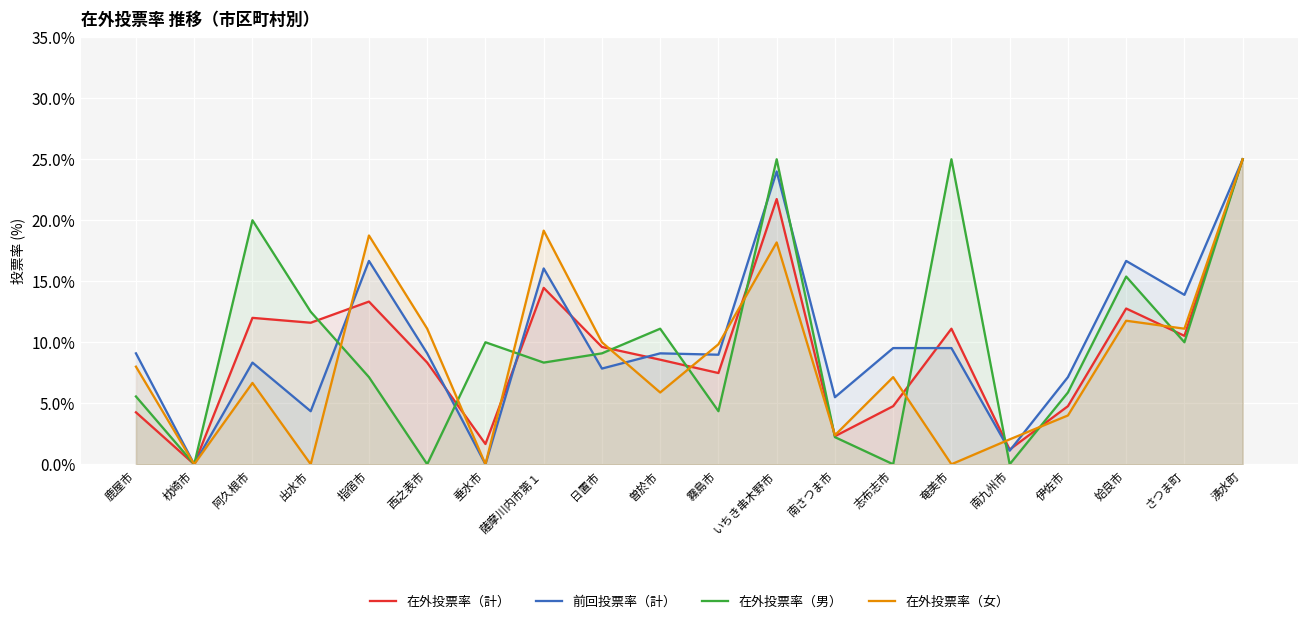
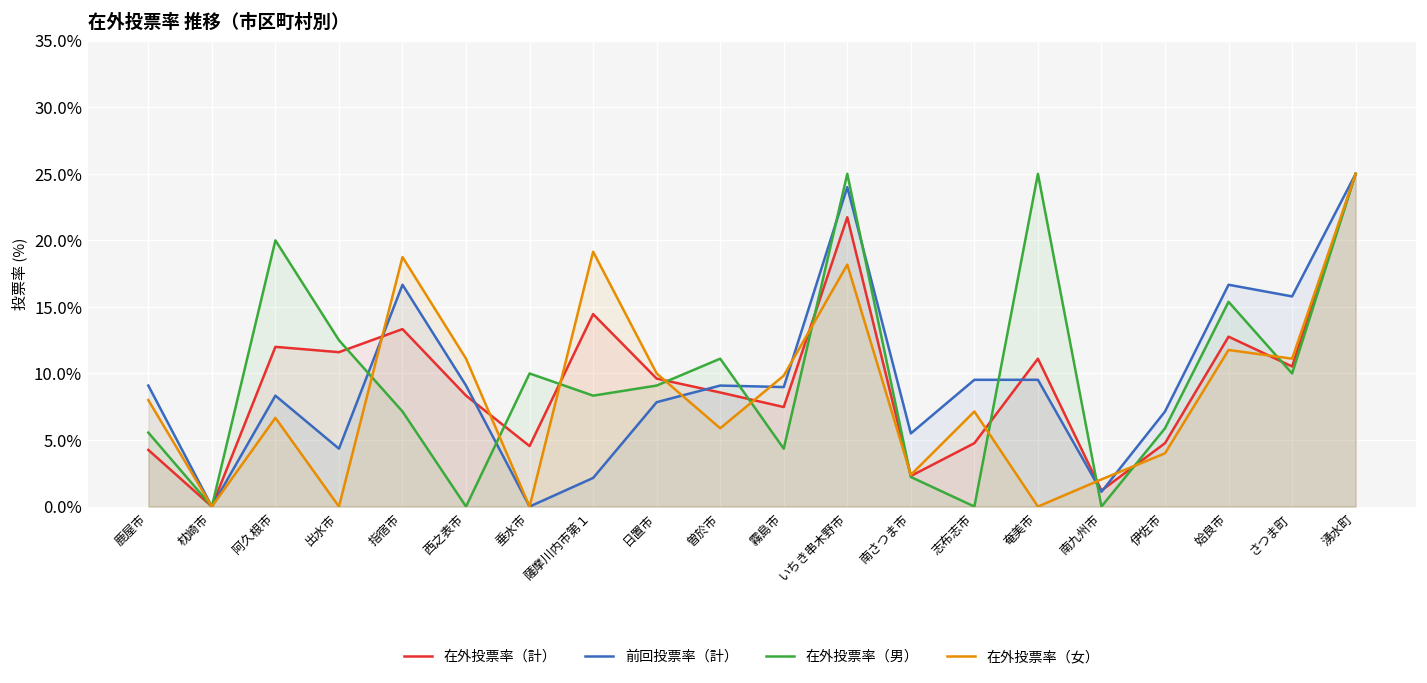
在外投票率（計）, 垂水市: 1.7% -> 4.5%
前回投票率（計）, 薩摩川内市第１: 16.0% -> 2.2%
前回投票率（計）, さつま町: 13.9% -> 15.8%
